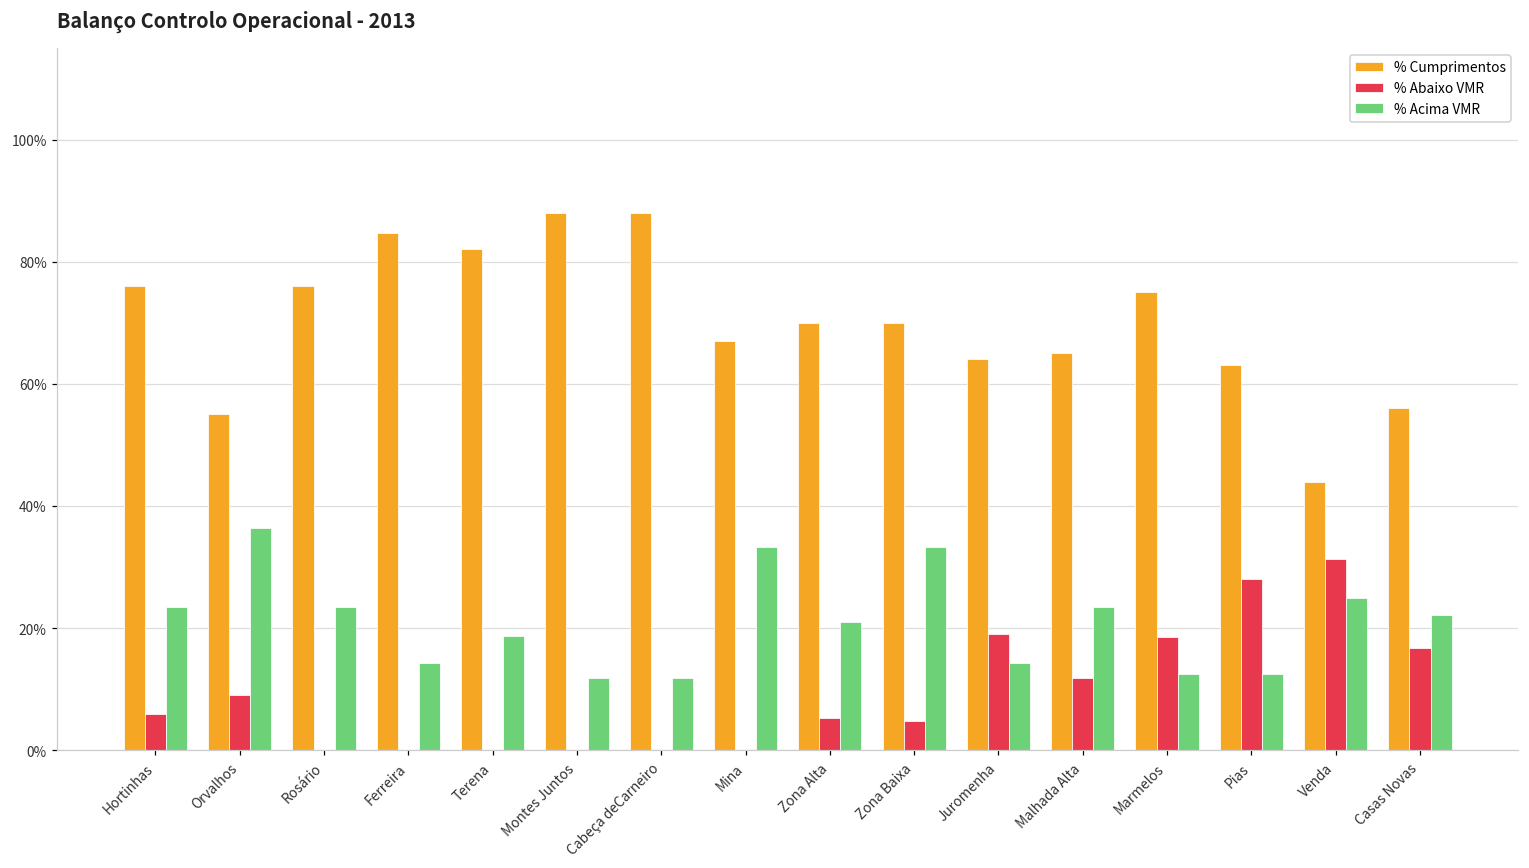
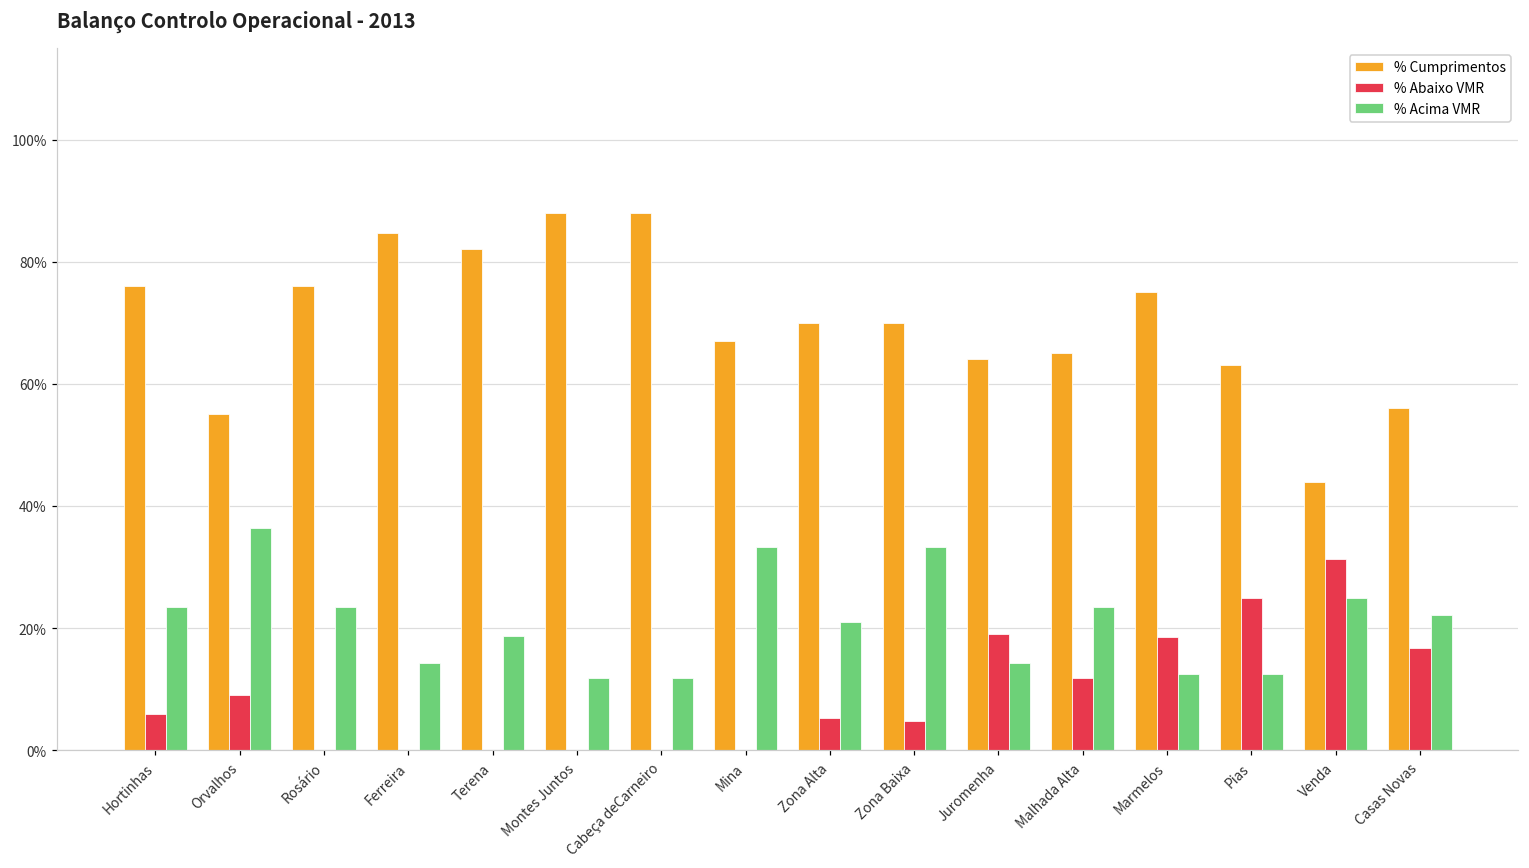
% Abaixo VMR, Pias: 28% -> 25%
